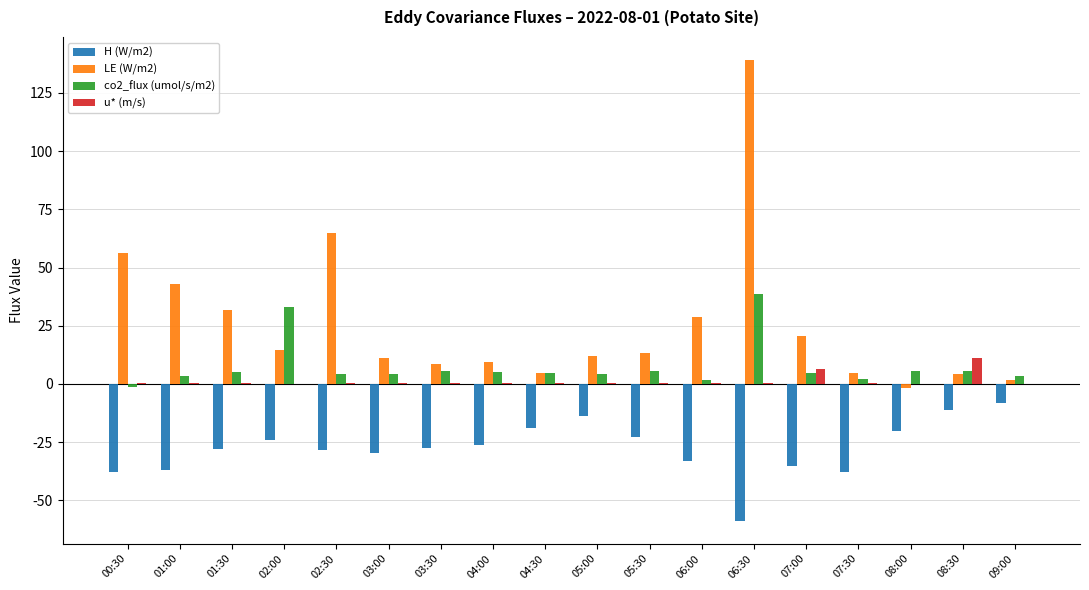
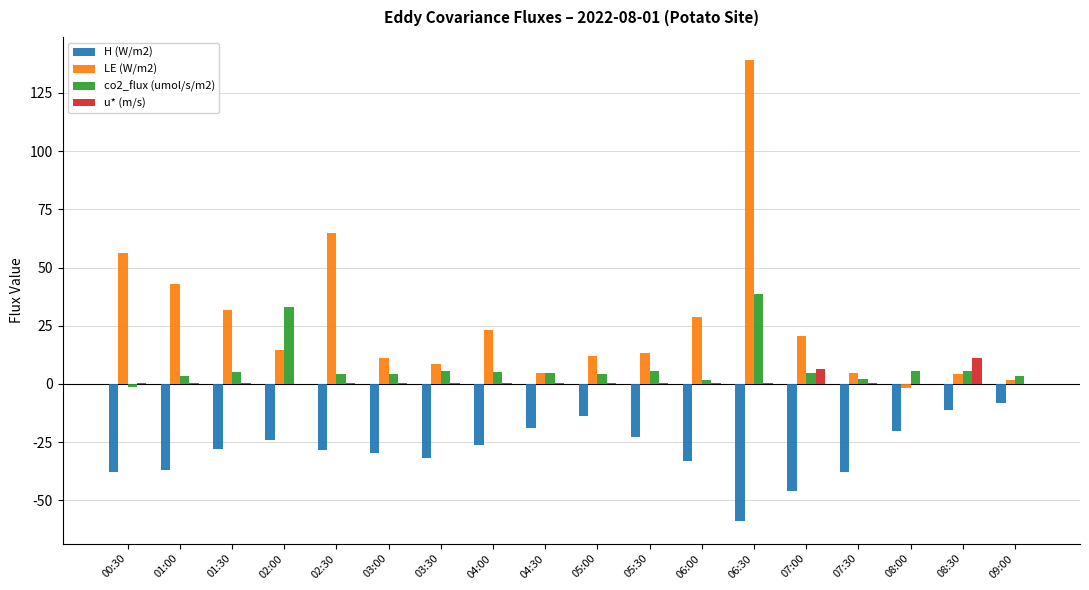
H (W/m2), 03:30: -28 -> -32
LE (W/m2), 04:00: 10 -> 23
H (W/m2), 07:00: -35 -> -46
